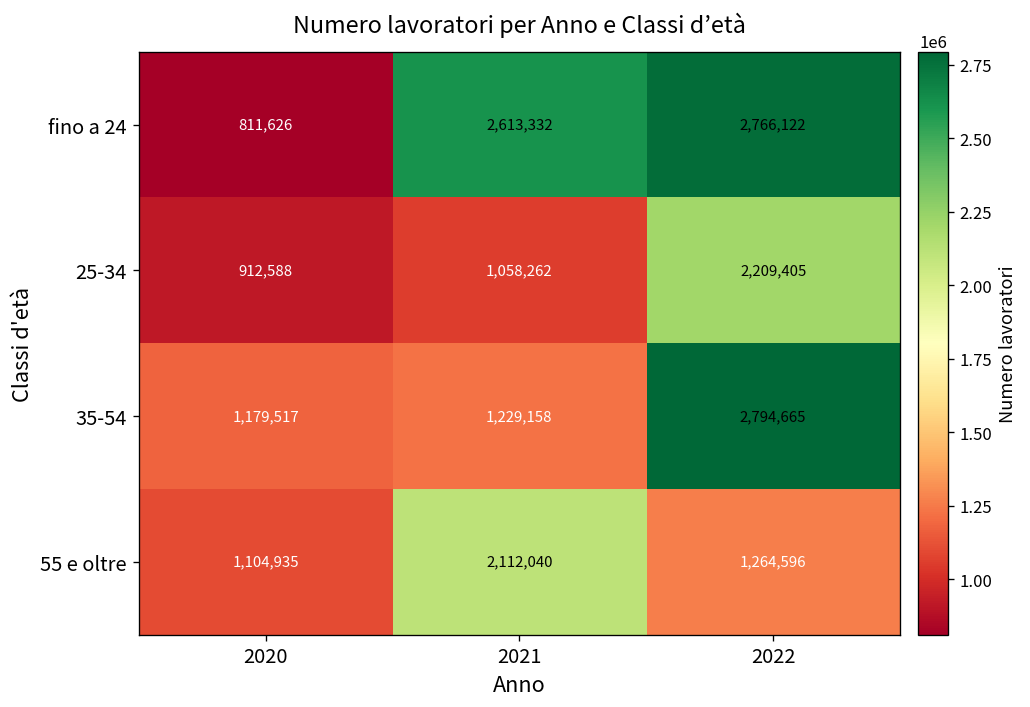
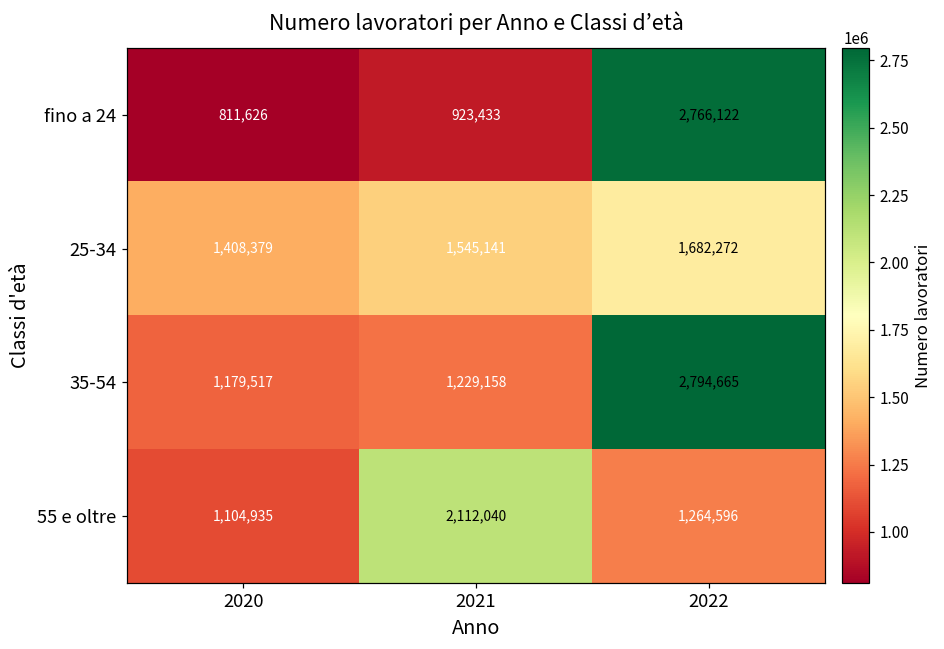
fino a 24, 2021: 2,613,332 -> 923,433
25-34, 2020: 912,588 -> 1,408,379
25-34, 2021: 1,058,262 -> 1,545,141
25-34, 2022: 2,209,405 -> 1,682,272
